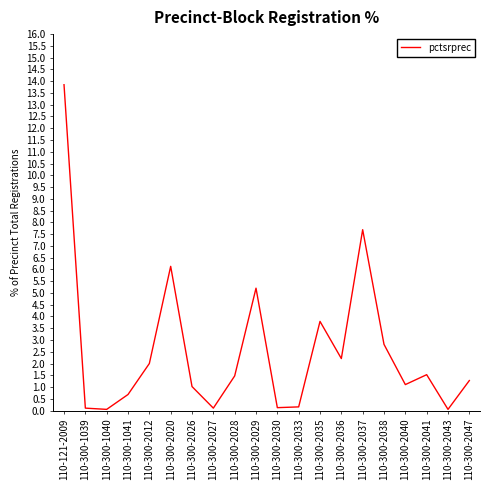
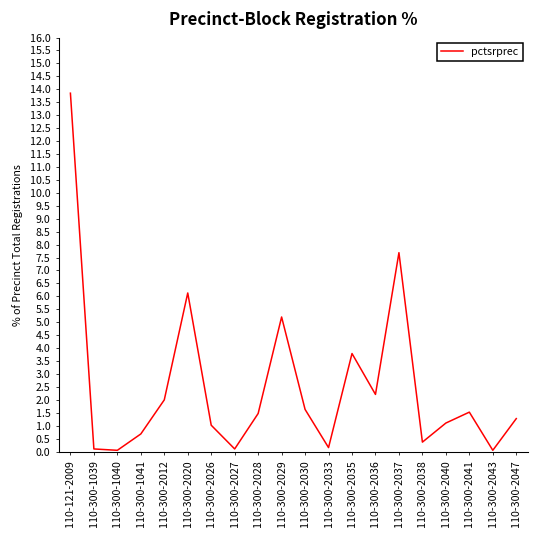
110-300-2030: 0.1 -> 1.6
110-300-2038: 2.8 -> 0.4
